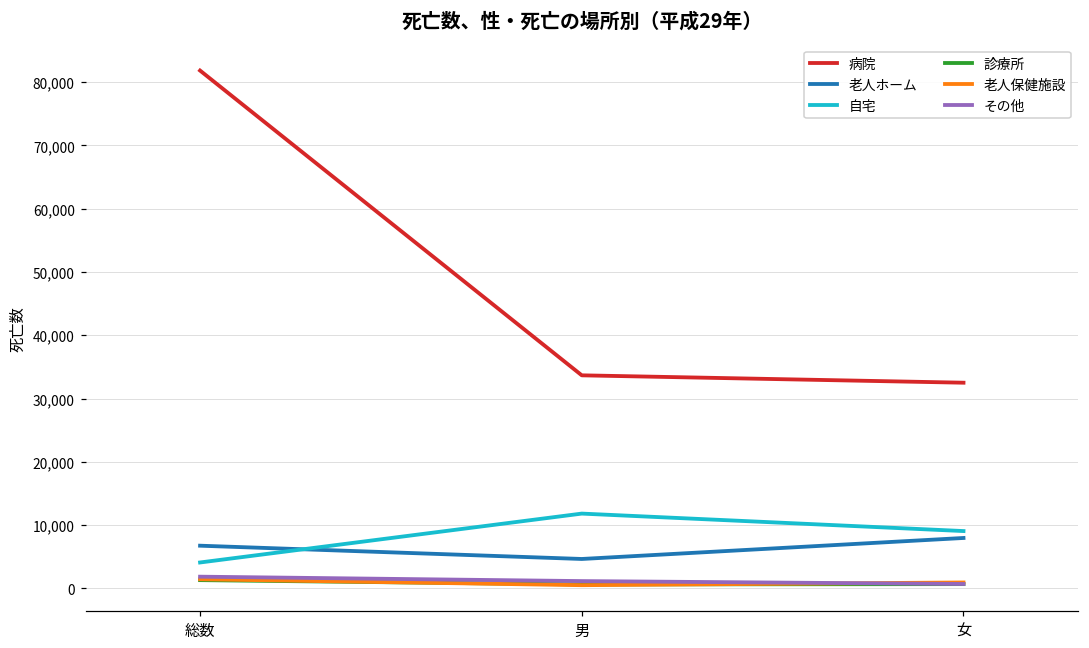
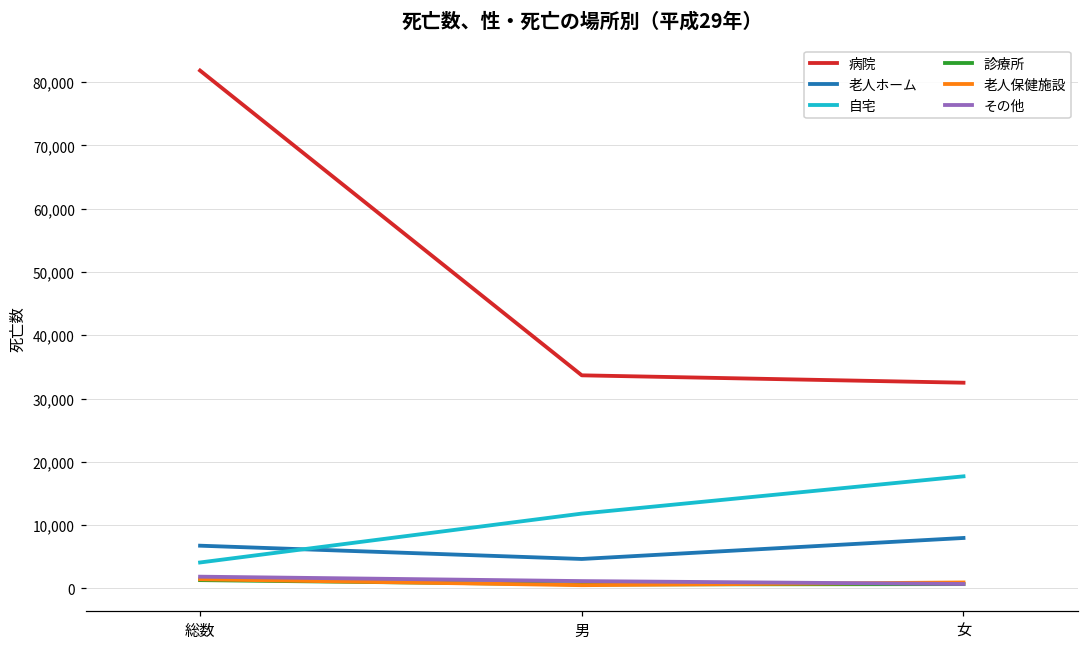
自宅, 女: 9,000 -> 18,000
